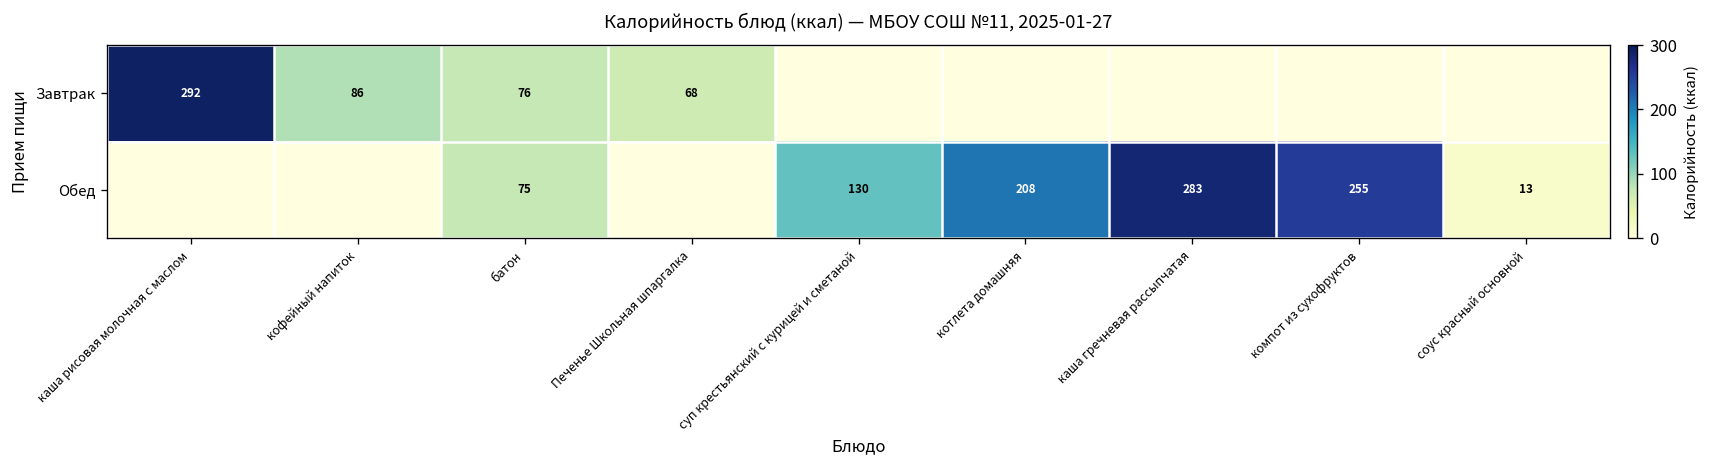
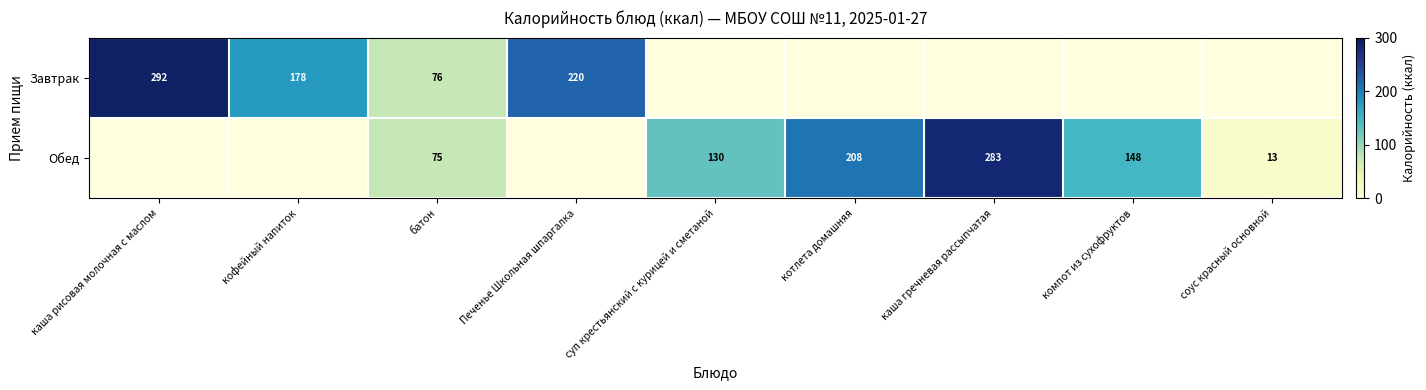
Завтрак, кофейный напиток: 86 -> 178
Завтрак, Печенье Школьная шпаргалка: 68 -> 220
Обед, компот из сухофруктов: 255 -> 148
